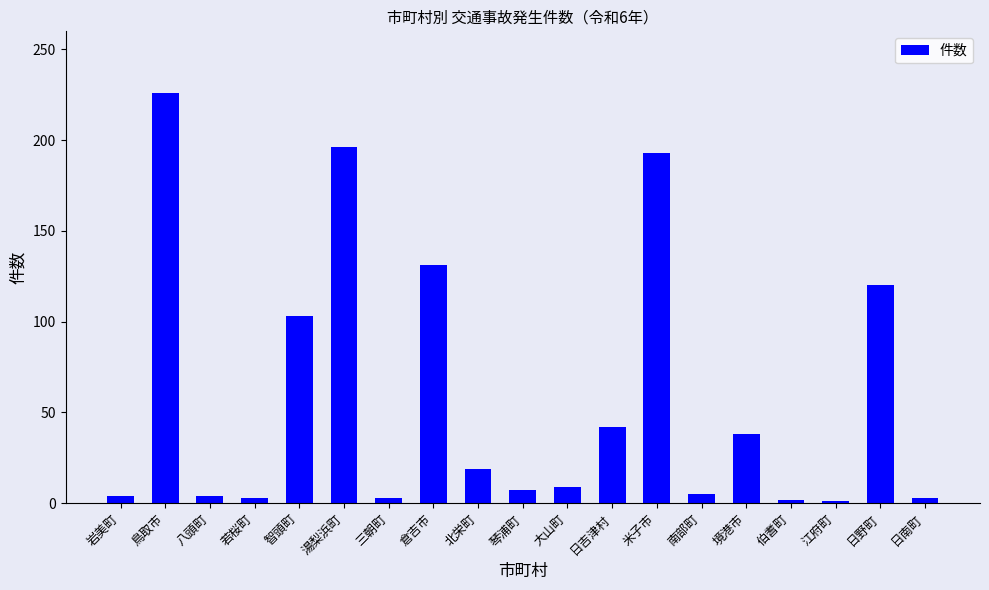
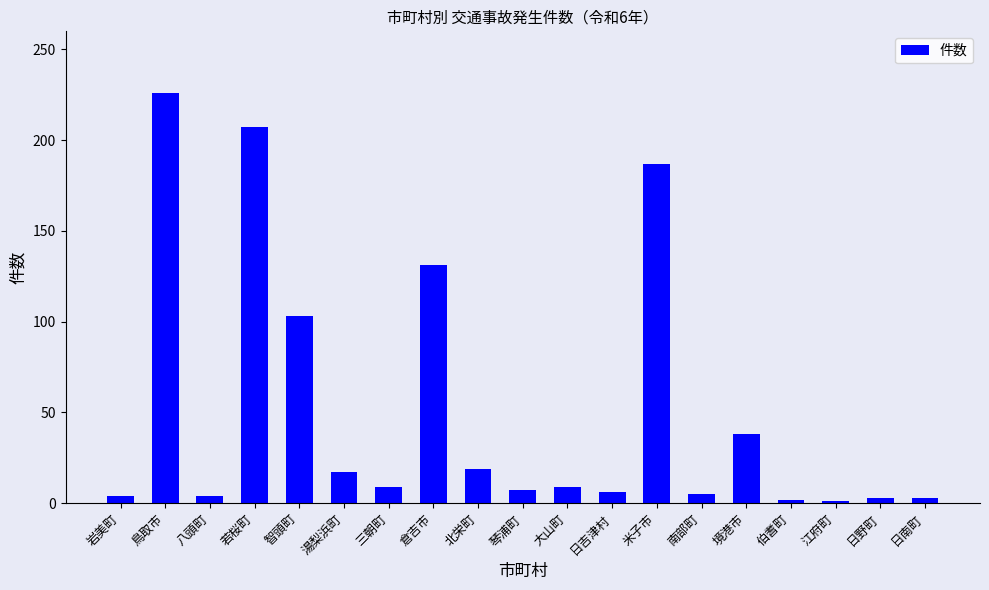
若桜町: 3 -> 207
湯梨浜町: 196 -> 17
三朝町: 3 -> 9
日吉津村: 42 -> 6
米子市: 193 -> 187
日野町: 120 -> 3
